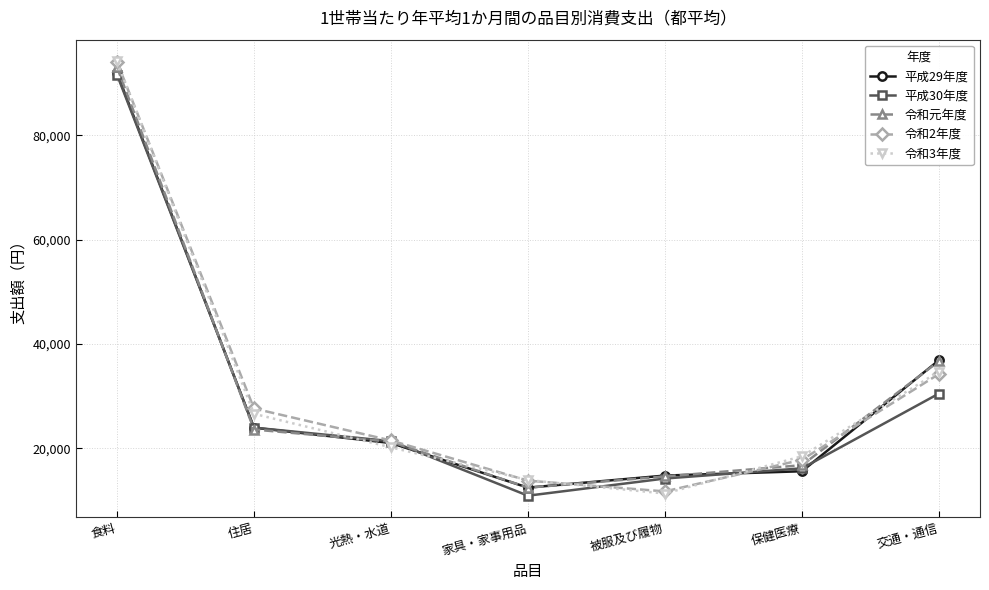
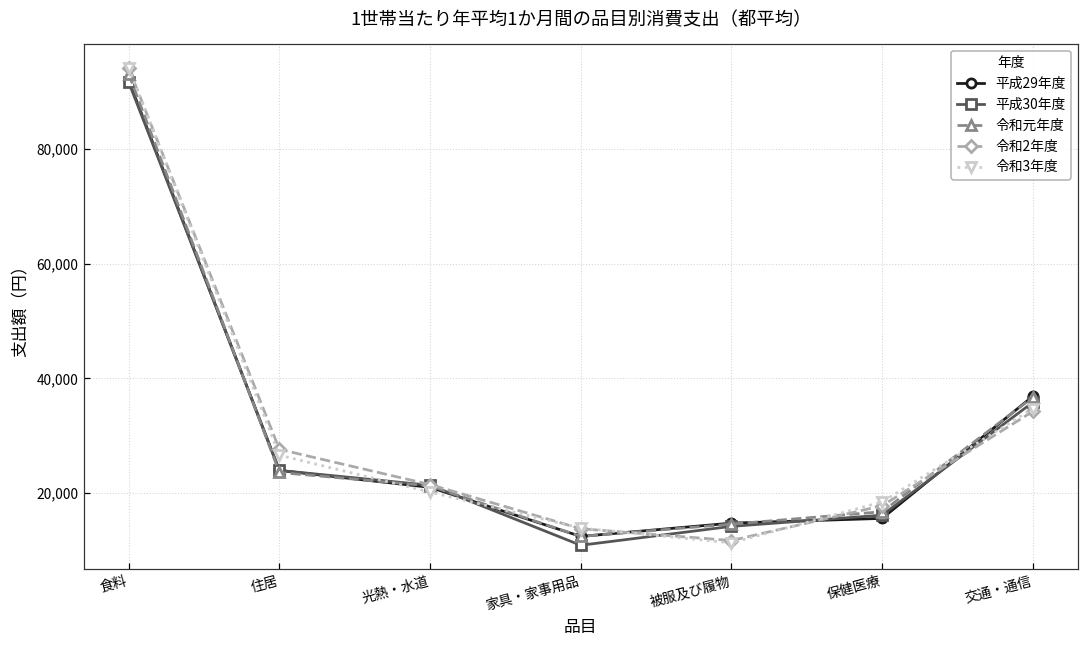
平成30年度, 交通・通信: 31,000 -> 36,000
